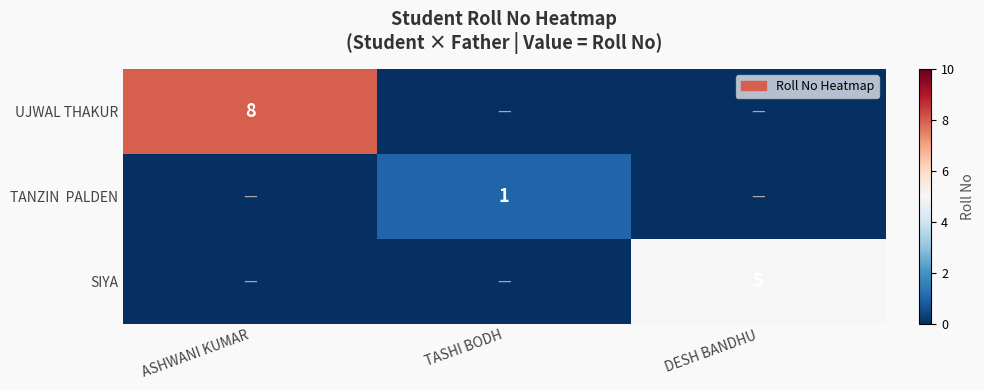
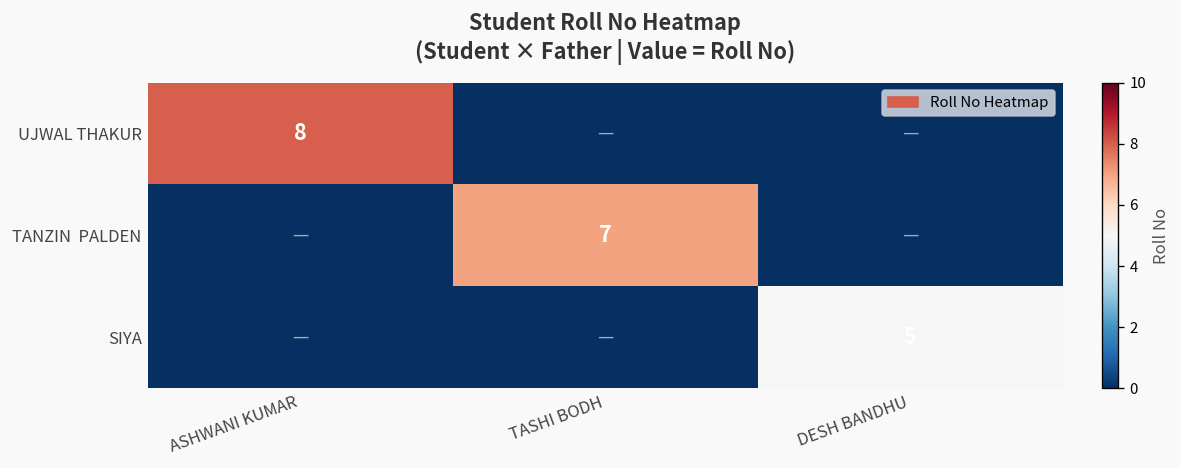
TANZIN PALDEN, TASHI BODH: 1 -> 7
